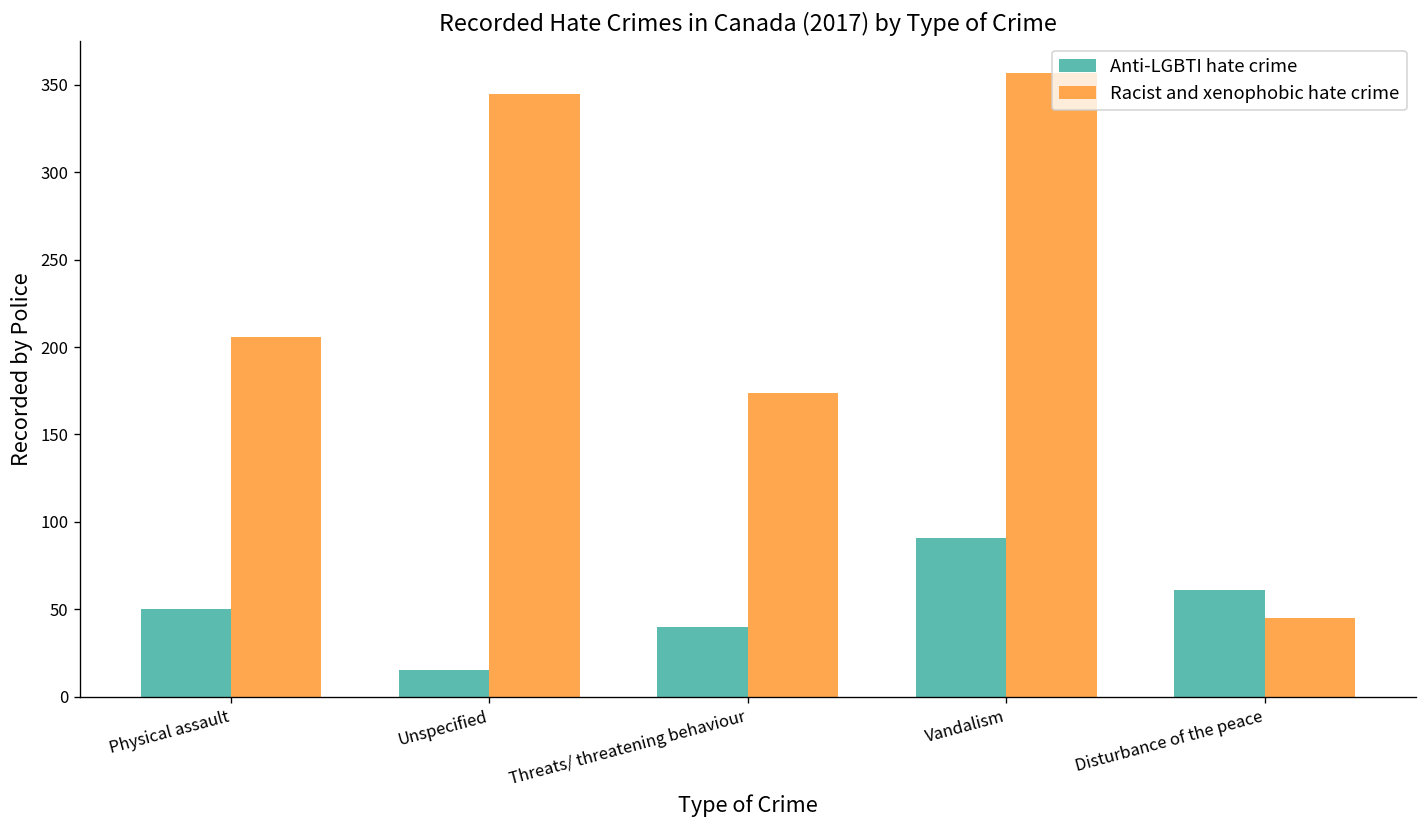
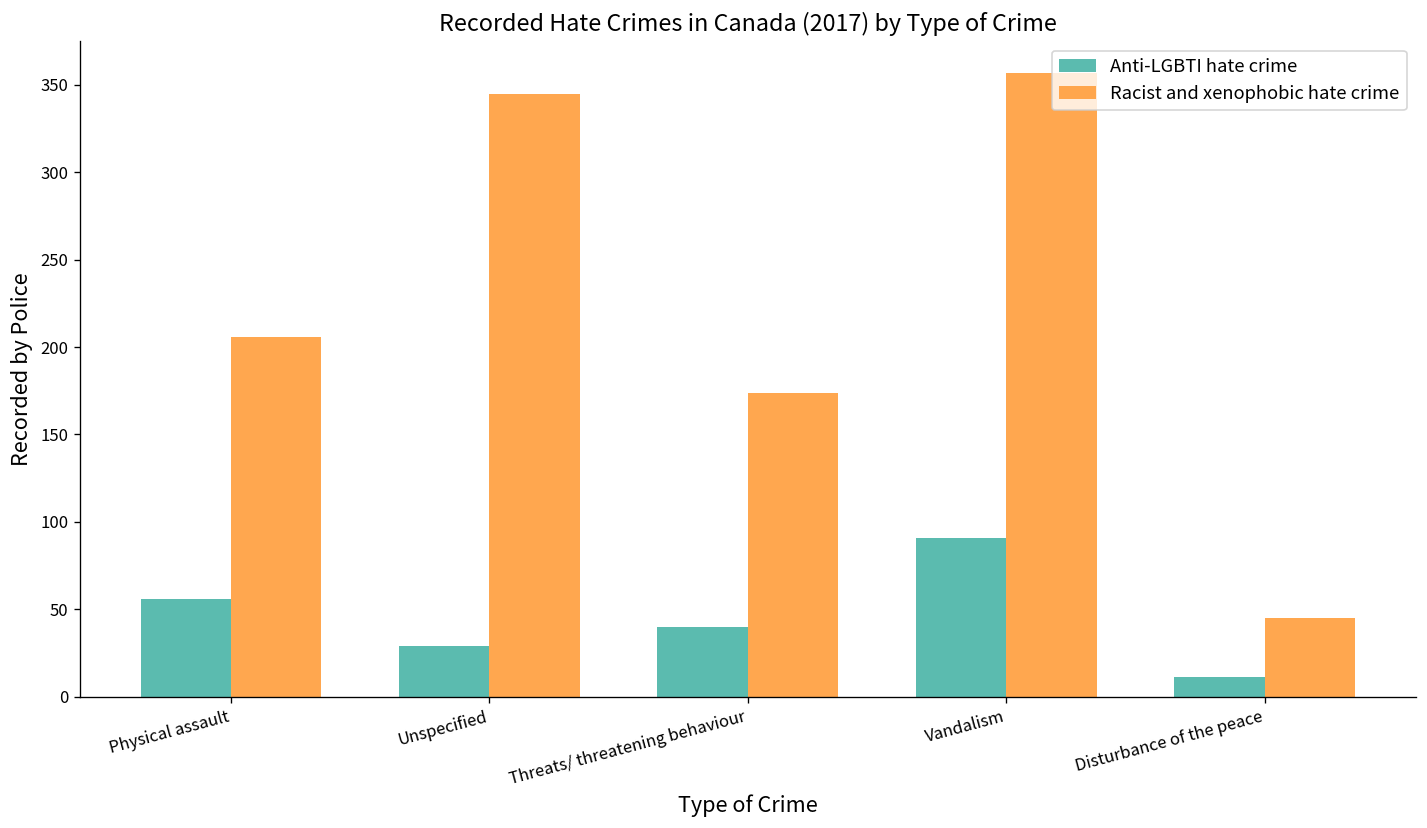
Anti-LGBTI hate crime, Physical assault: 50 -> 56
Anti-LGBTI hate crime, Unspecified: 15 -> 29
Anti-LGBTI hate crime, Disturbance of the peace: 61 -> 11
